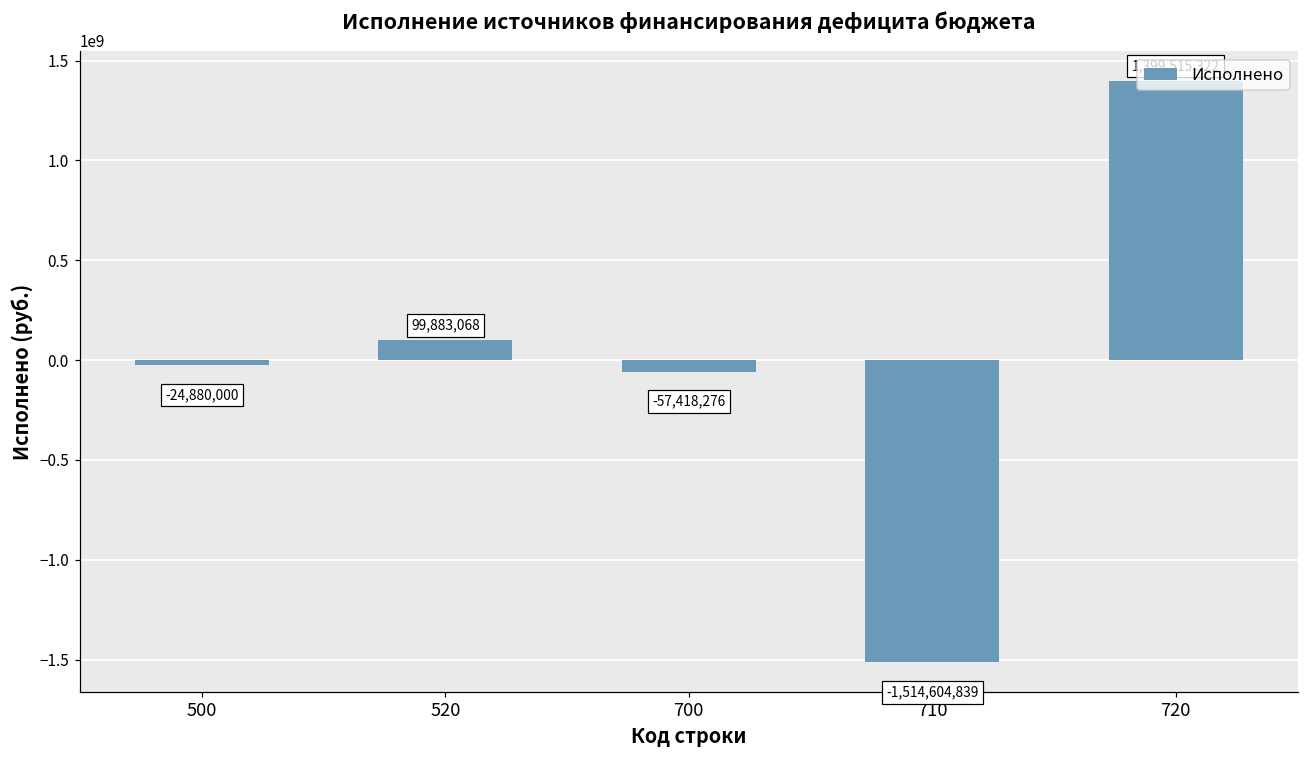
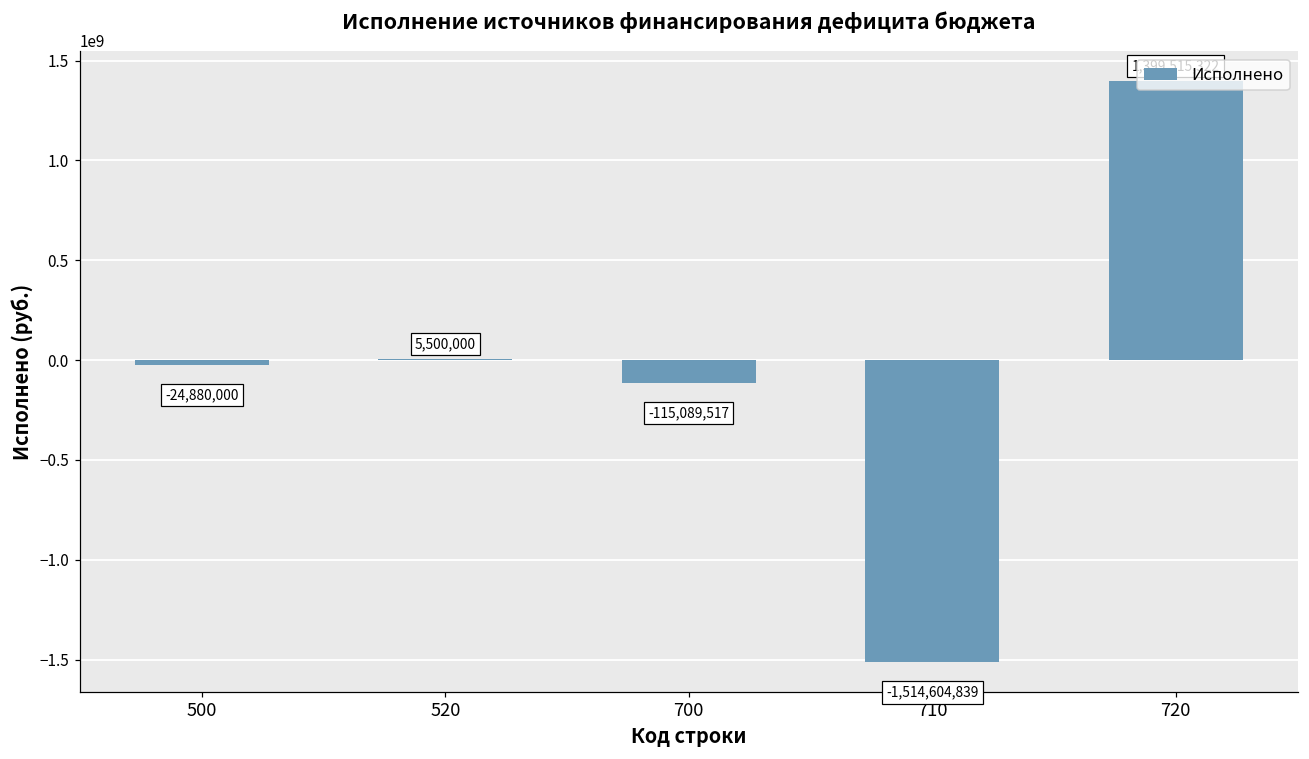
520: 99,883,068 -> 5,500,000
700: -57,418,276 -> -115,089,517
